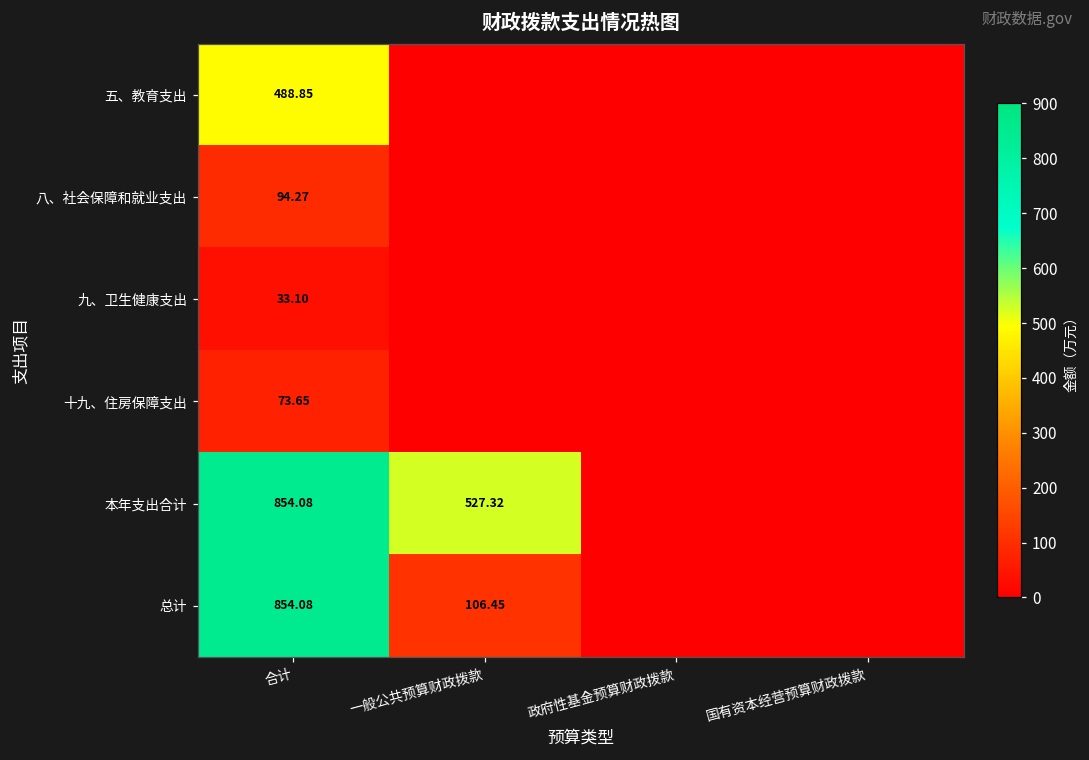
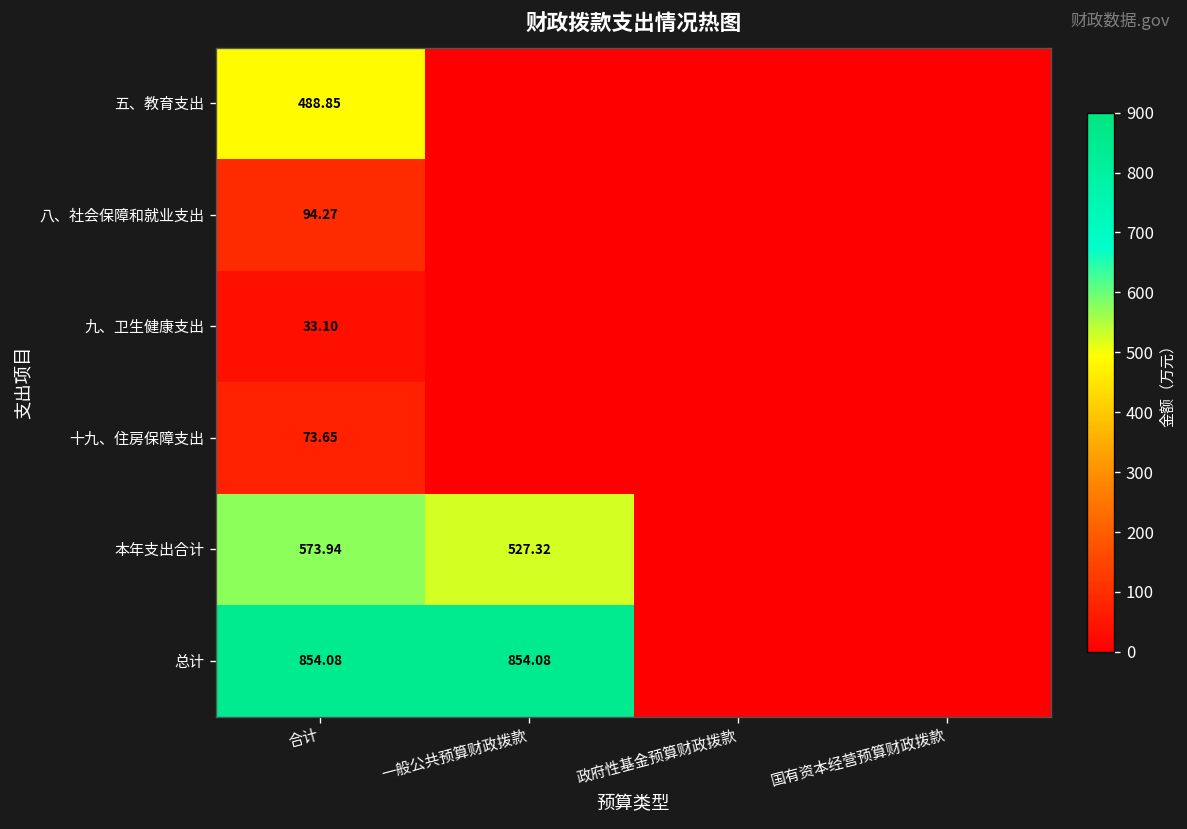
本年支出合计, 合计: 854.08 -> 573.94
总计, 一般公共预算财政拨款: 106.45 -> 854.08
